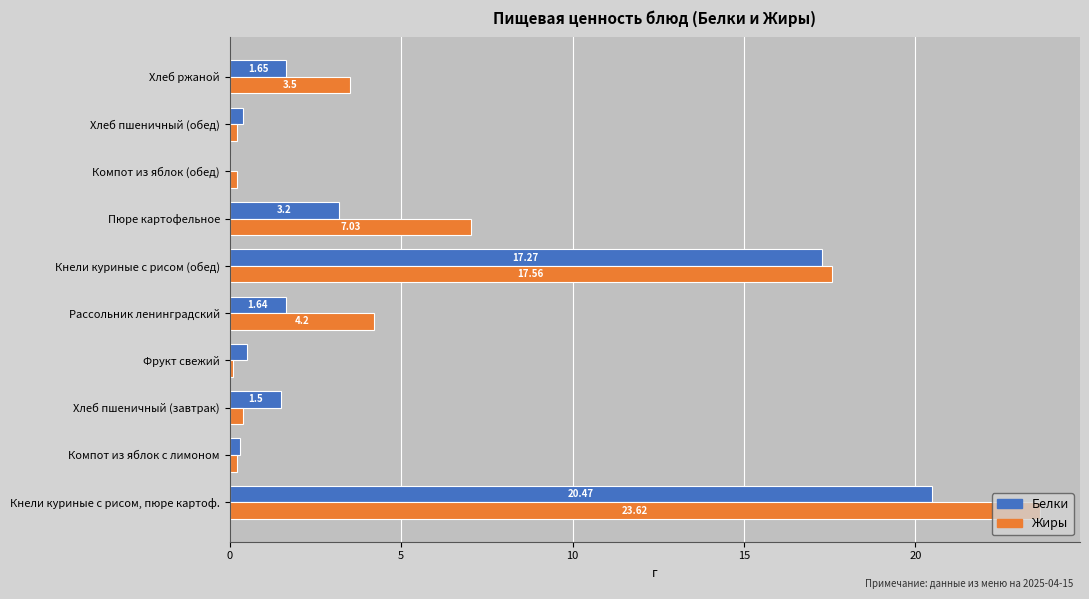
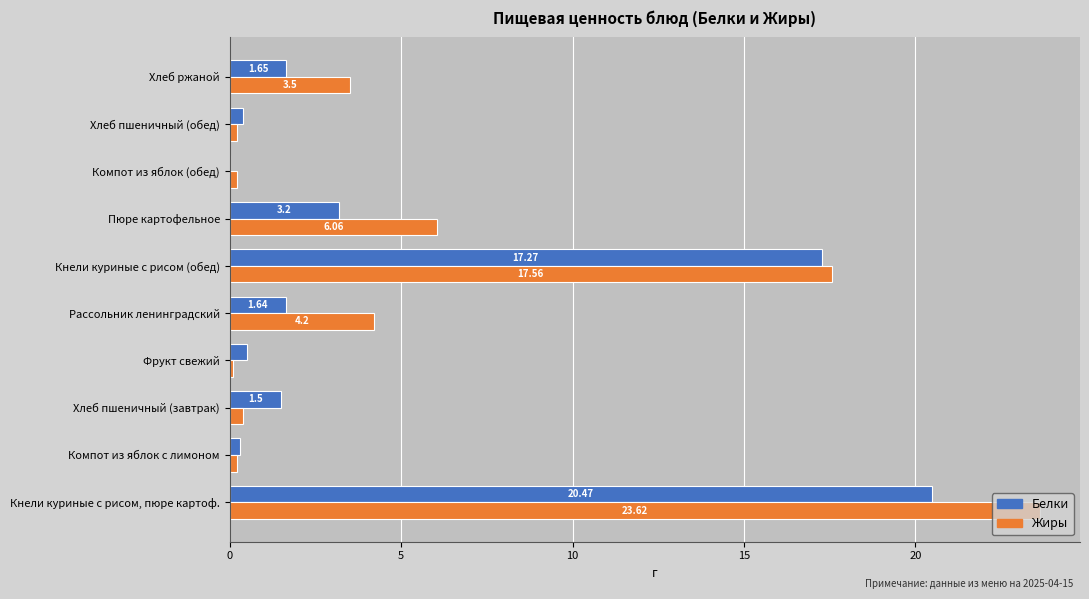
Жиры, Пюре картофельное: 7.03 -> 6.06
